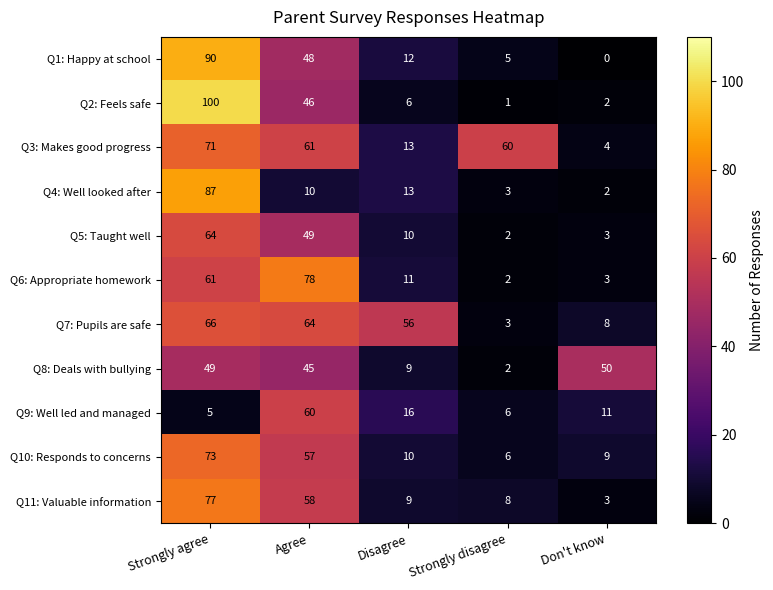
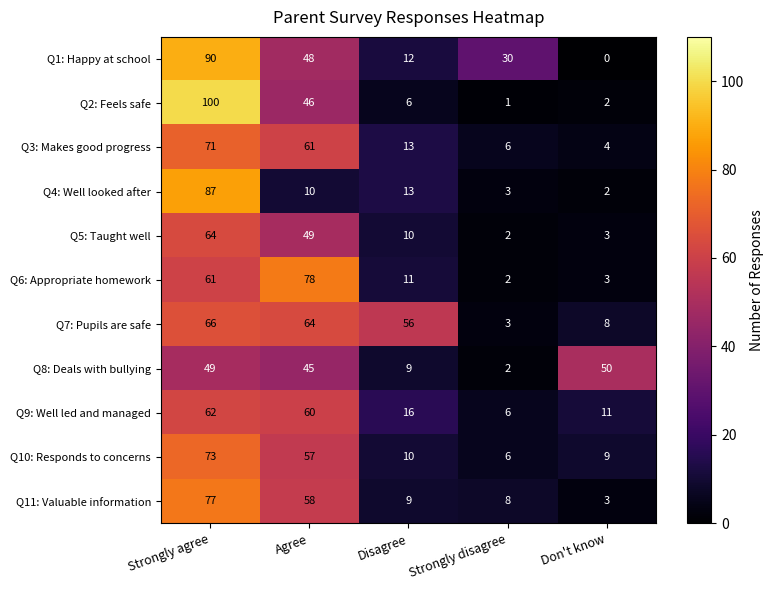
Q1: Happy at school, Strongly disagree: 5 -> 30
Q3: Makes good progress, Strongly disagree: 60 -> 6
Q9: Well led and managed, Strongly agree: 5 -> 62
